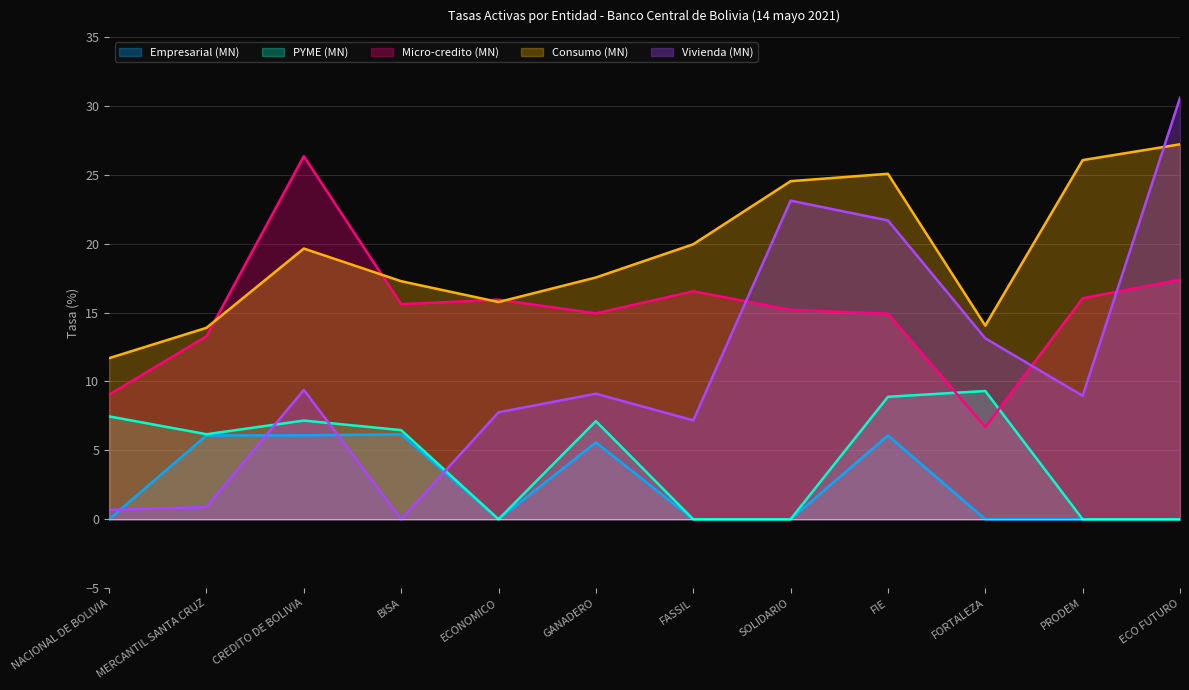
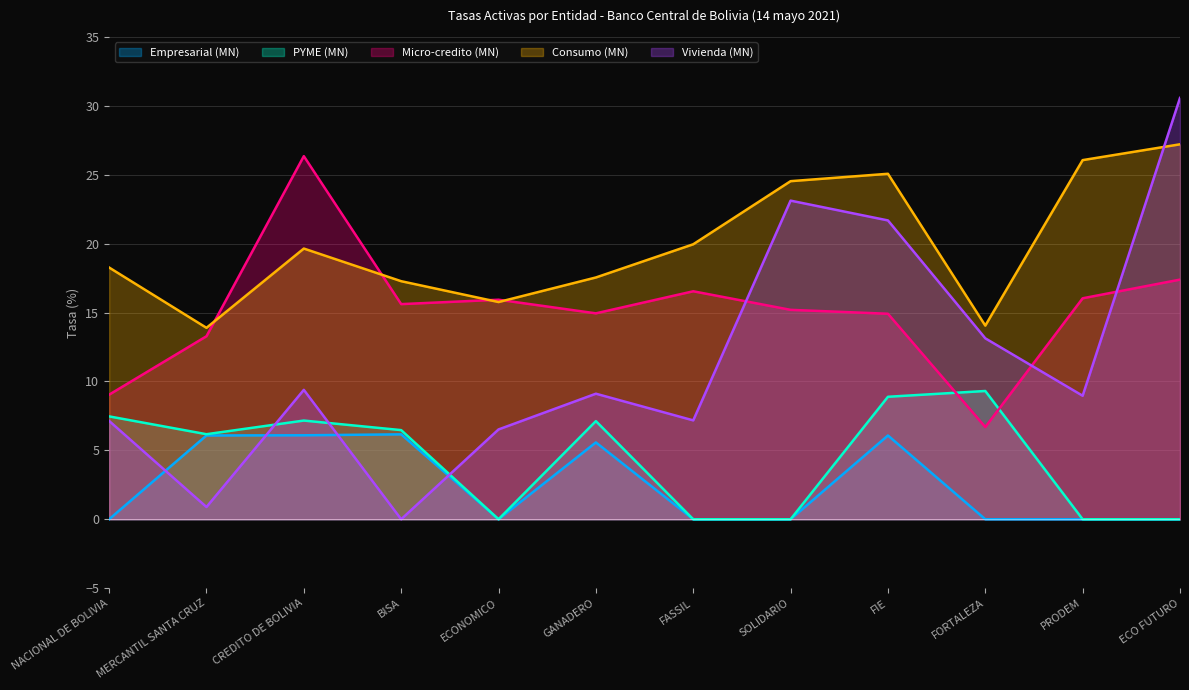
Consumo (MN), NACIONAL DE BOLIVIA: 11.7 -> 18.3
Vivienda (MN), NACIONAL DE BOLIVIA: 0.7 -> 7.1
Vivienda (MN), ECONOMICO: 7.8 -> 6.5
